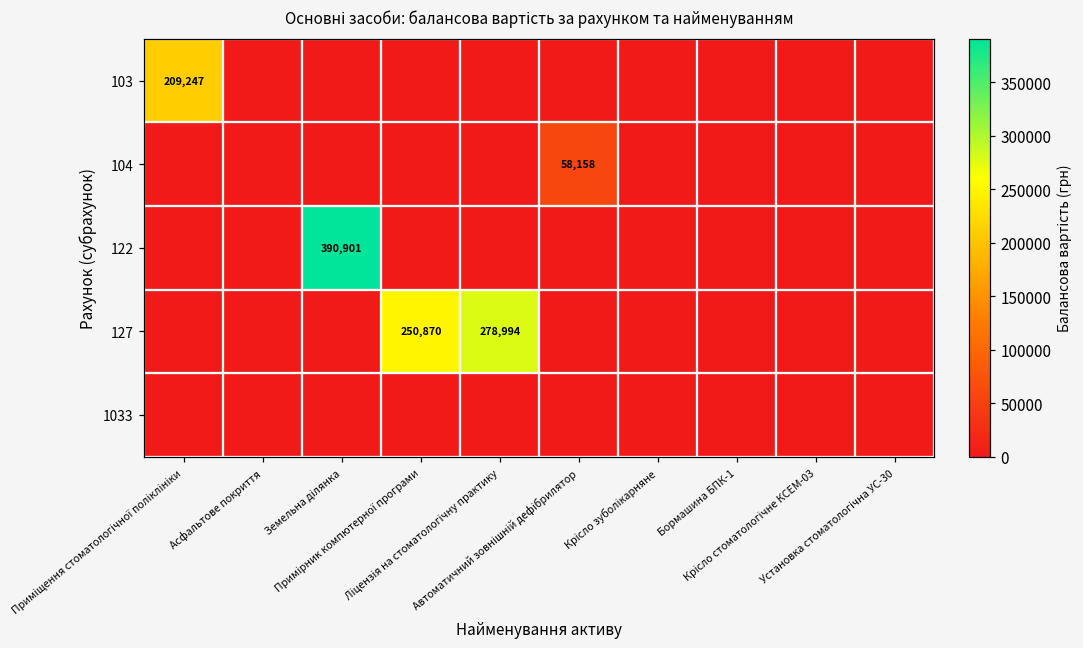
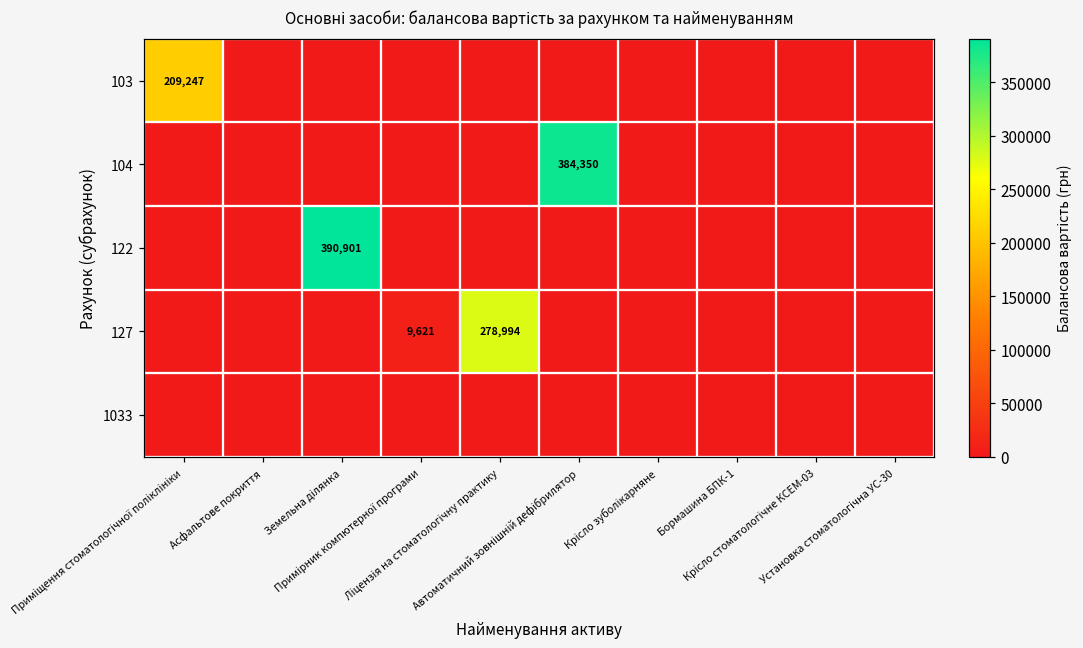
104, Автоматичний зовнішній дефібрилятор: 58,158 -> 384,350
127, Примірник компютерної програми: 250,870 -> 9,621
